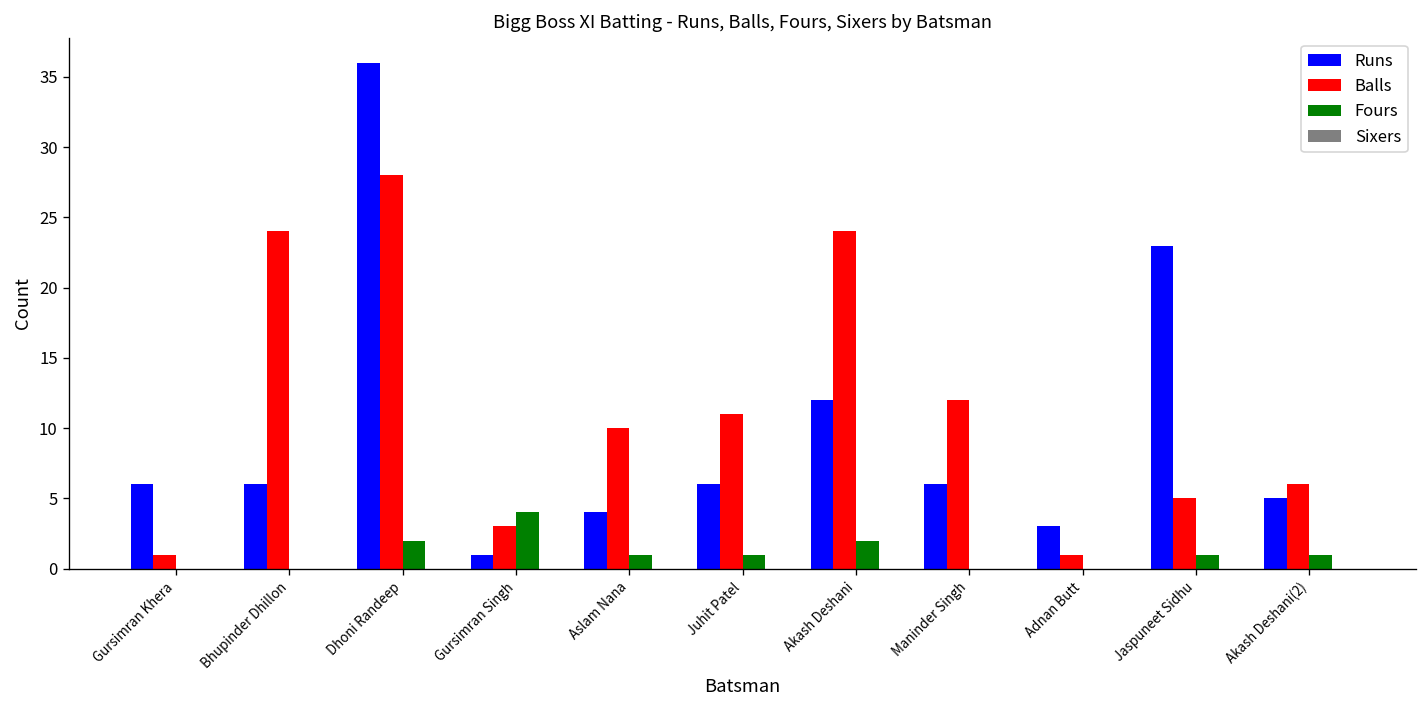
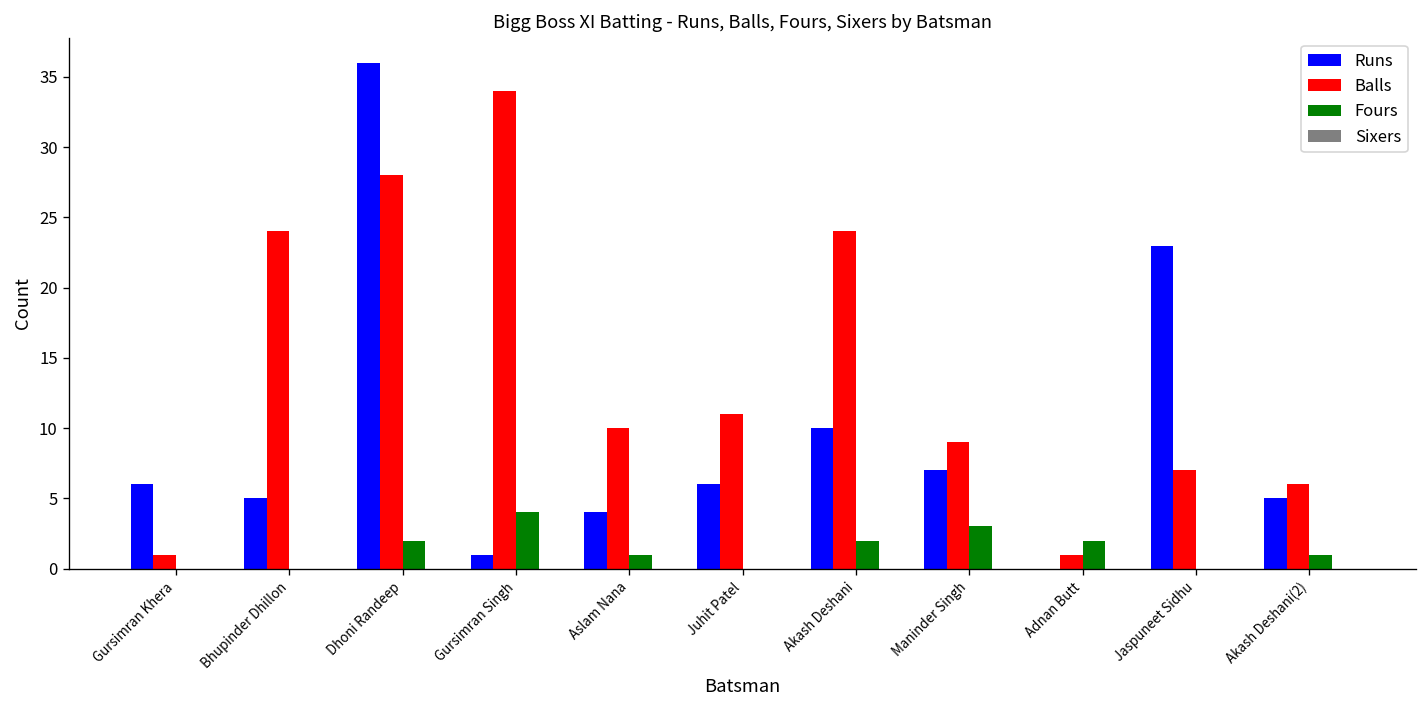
Runs, Bhupinder Dhillon: 6 -> 5
Balls, Gursimran Singh: 3 -> 34
Fours, Juhit Patel: 1 -> 0
Runs, Akash Deshani: 12 -> 10
Runs, Maninder Singh: 6 -> 7
Balls, Maninder Singh: 12 -> 9
Fours, Maninder Singh: 0 -> 3
Runs, Adnan Butt: 3 -> 0
Fours, Adnan Butt: 0 -> 2
Balls, Jaspuneet Sidhu: 5 -> 7
Fours, Jaspuneet Sidhu: 1 -> 0
